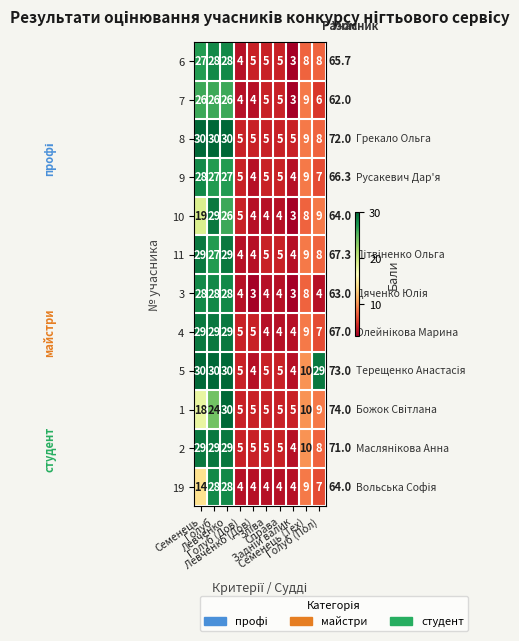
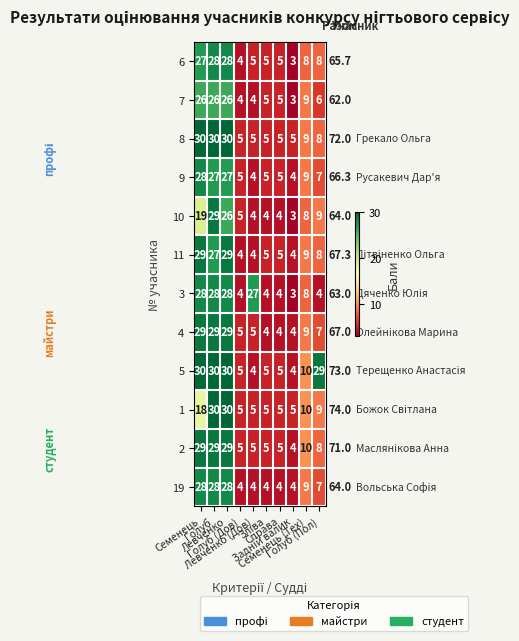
3, Левченко (Дов): 3 -> 27
1, Голуб: 24 -> 30
19, Семенець: 14 -> 28
